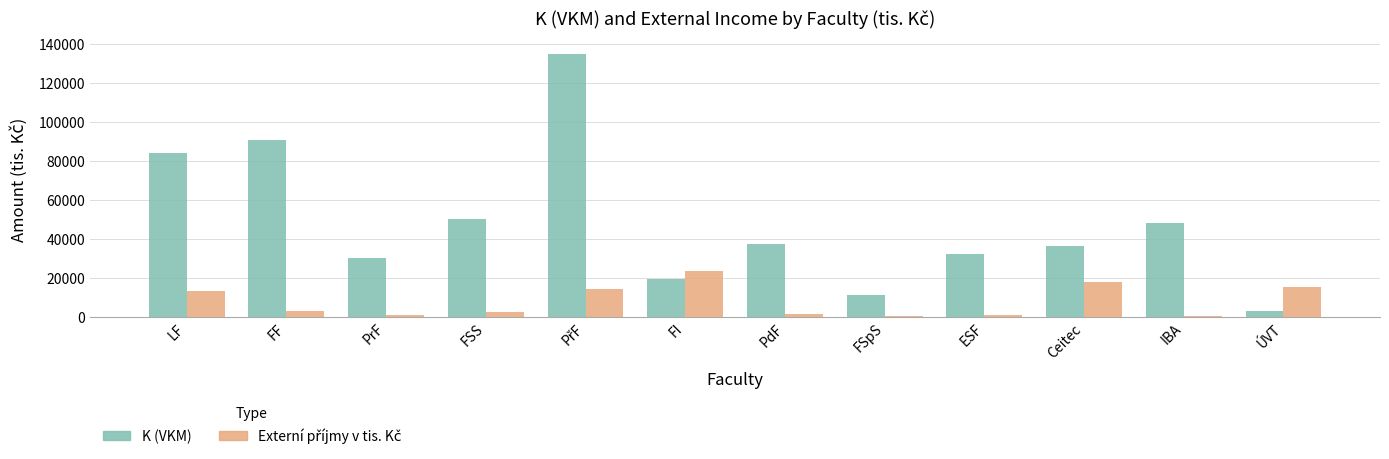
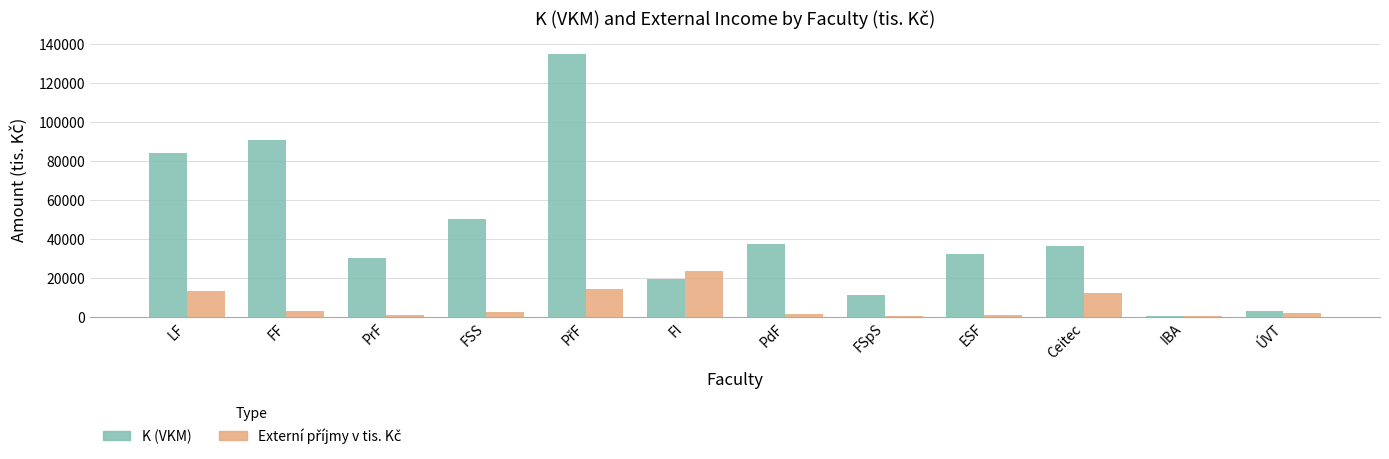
Externí příjmy v tis. Kč, Ceitec: 18000 -> 12000
K (VKM), IBA: 48000 -> 1000
Externí příjmy v tis. Kč, ÚVT: 15000 -> 2000
